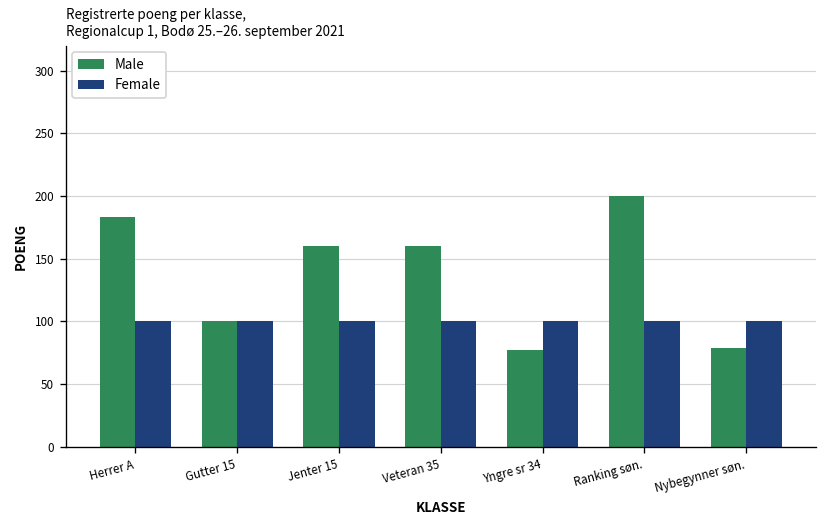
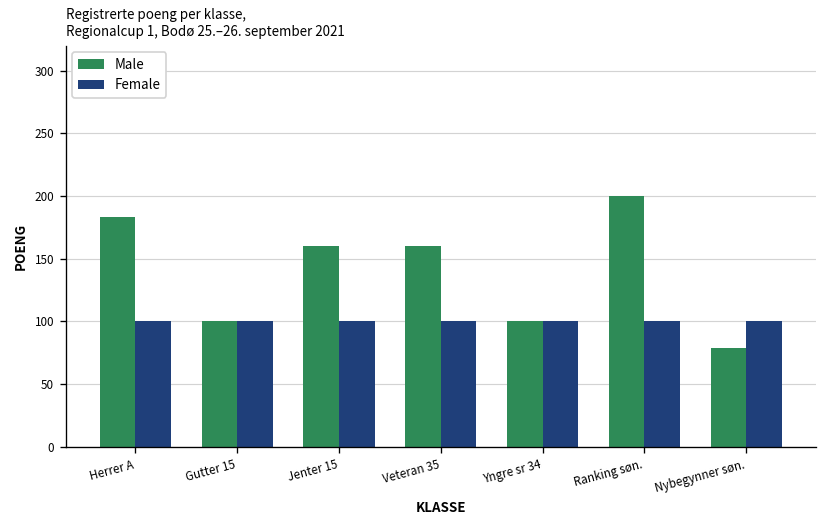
Male, Yngre sr 34: 77 -> 100
